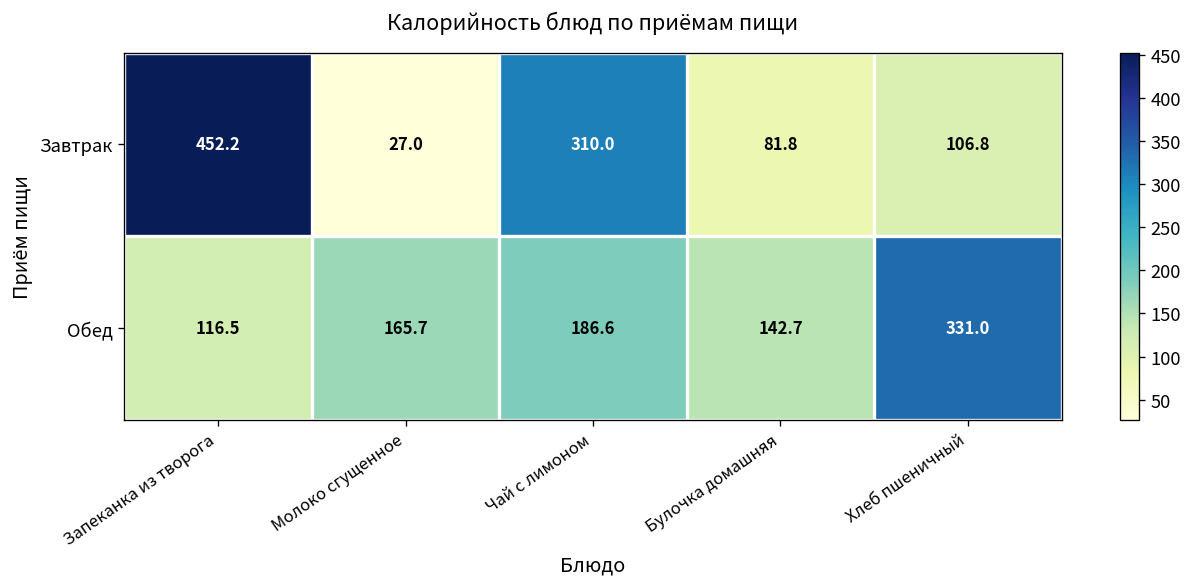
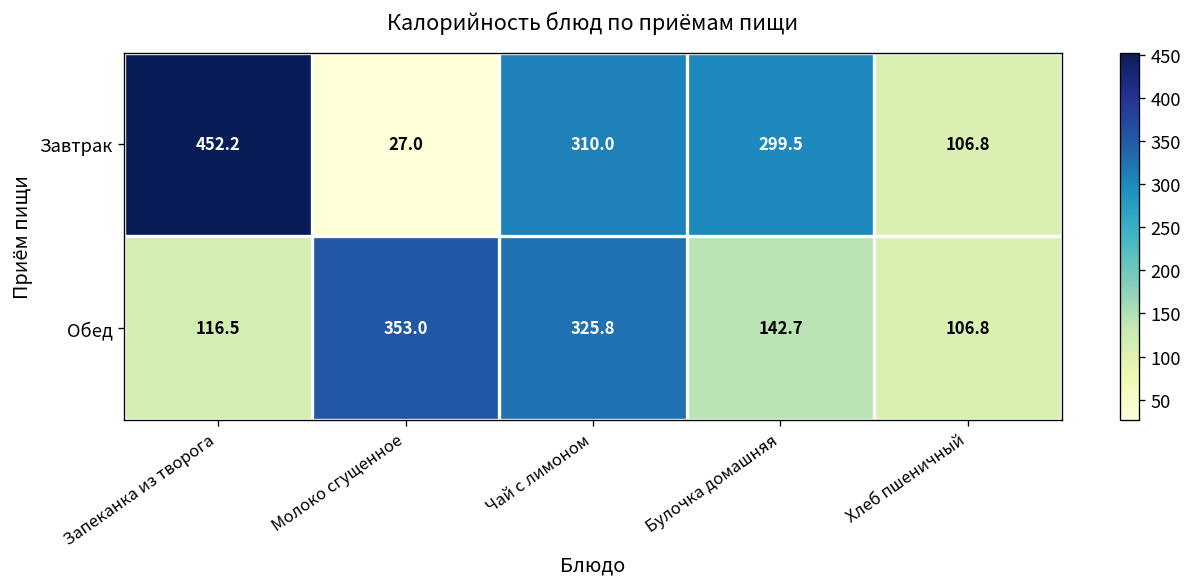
Завтрак, Булочка домашняя: 81.8 -> 299.5
Обед, Молоко сгущенное: 165.7 -> 353.0
Обед, Чай с лимоном: 186.6 -> 325.8
Обед, Хлеб пшеничный: 331.0 -> 106.8
